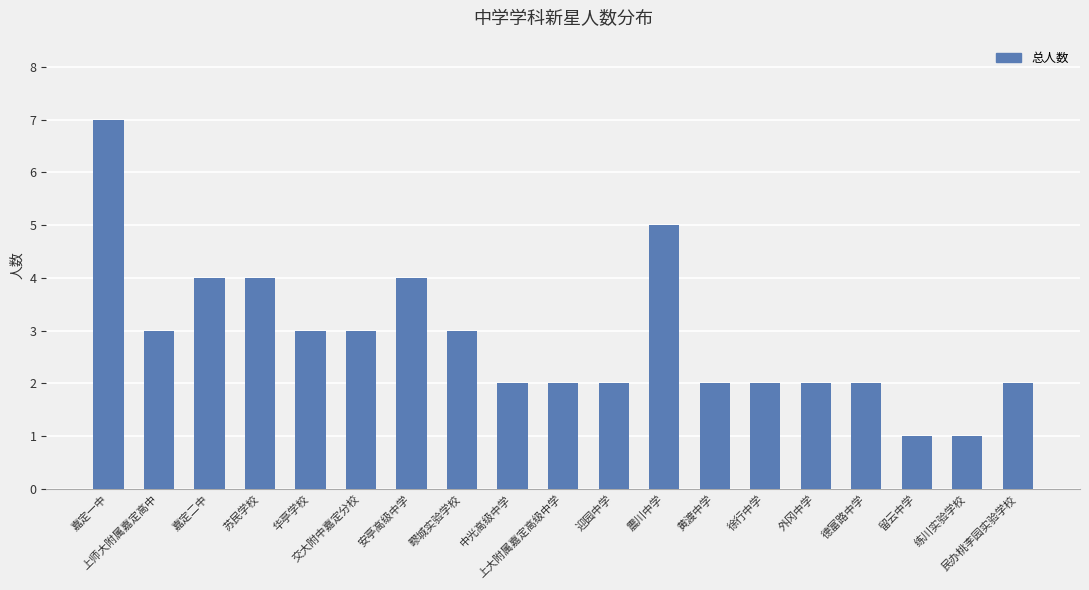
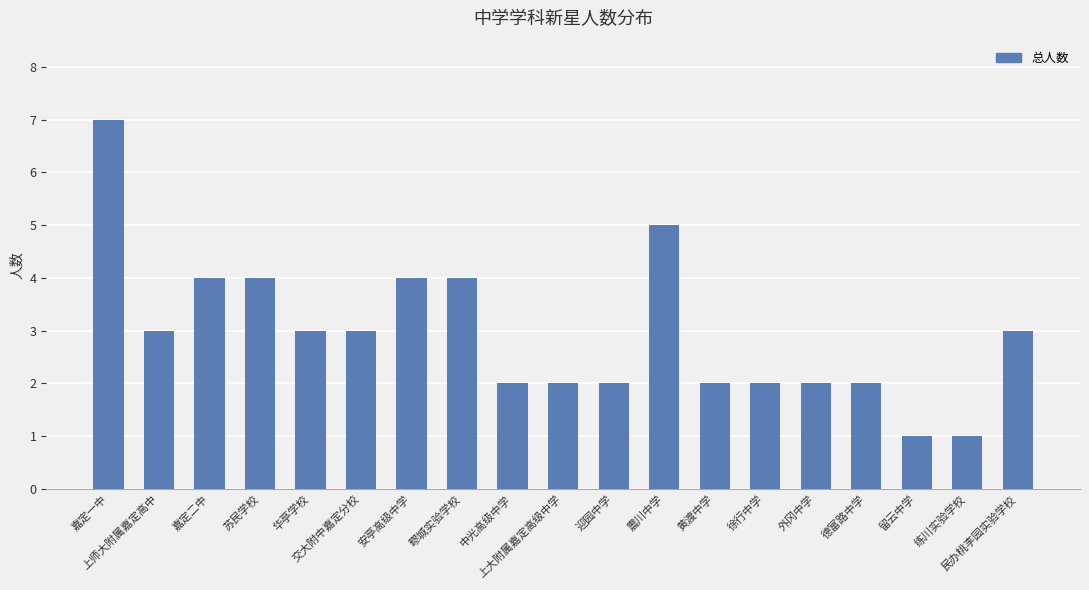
疁城实验学校: 3 -> 4
民办桃李园实验学校: 2 -> 3
